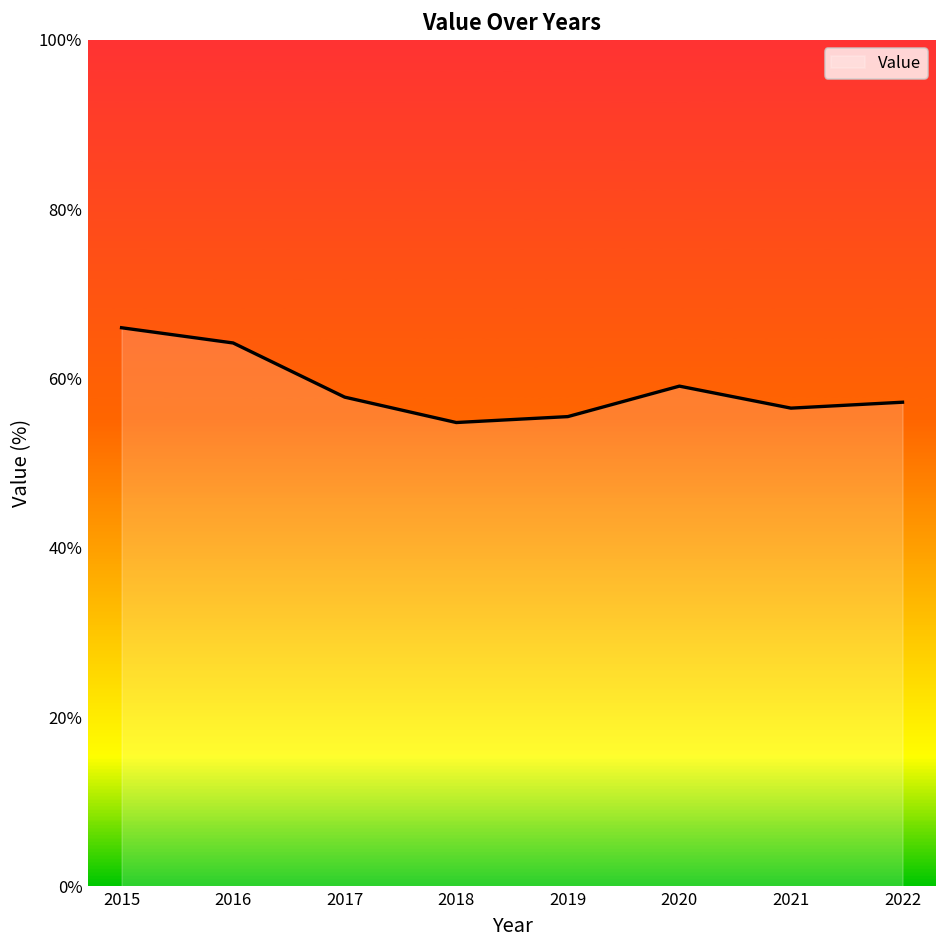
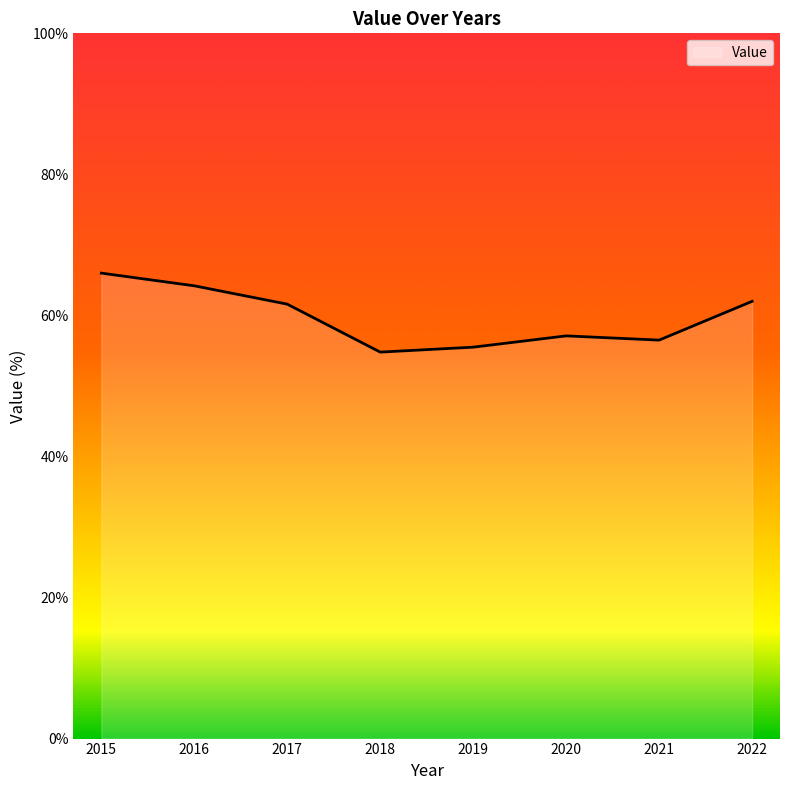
2017: 58% -> 62%
2020: 59% -> 57%
2022: 57% -> 62%
